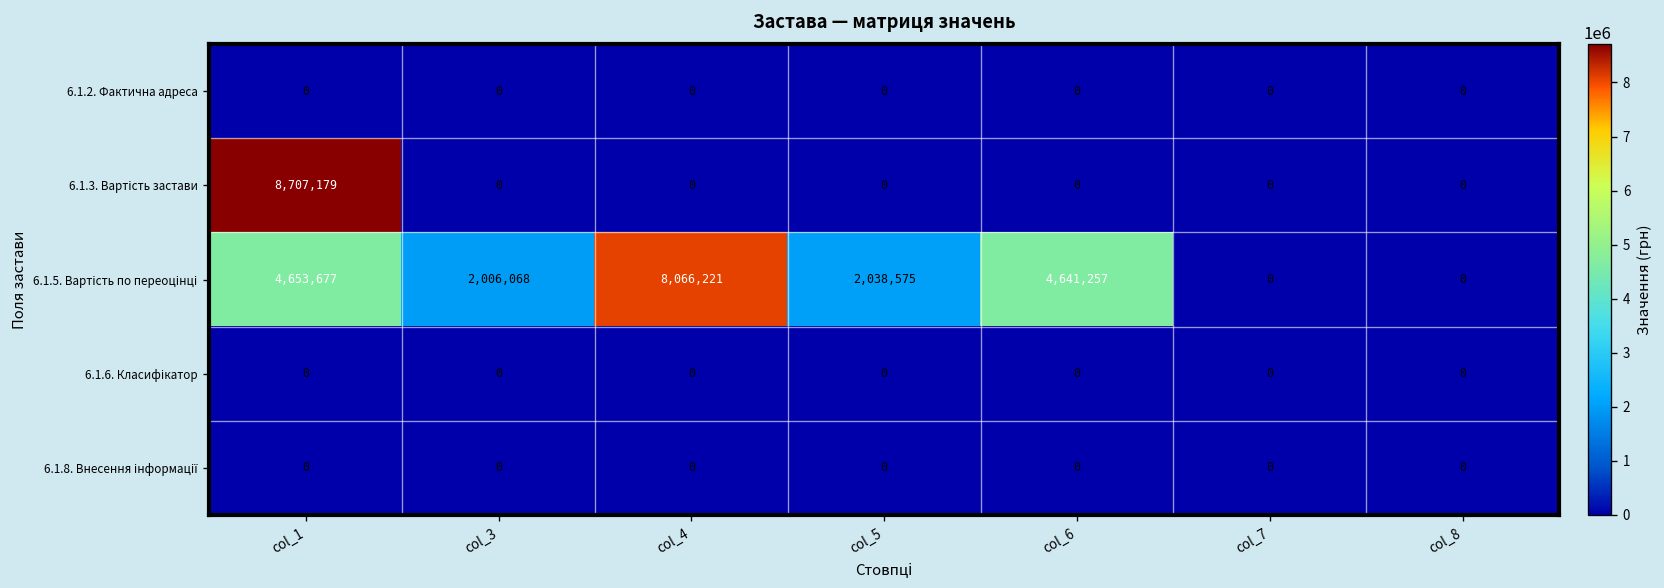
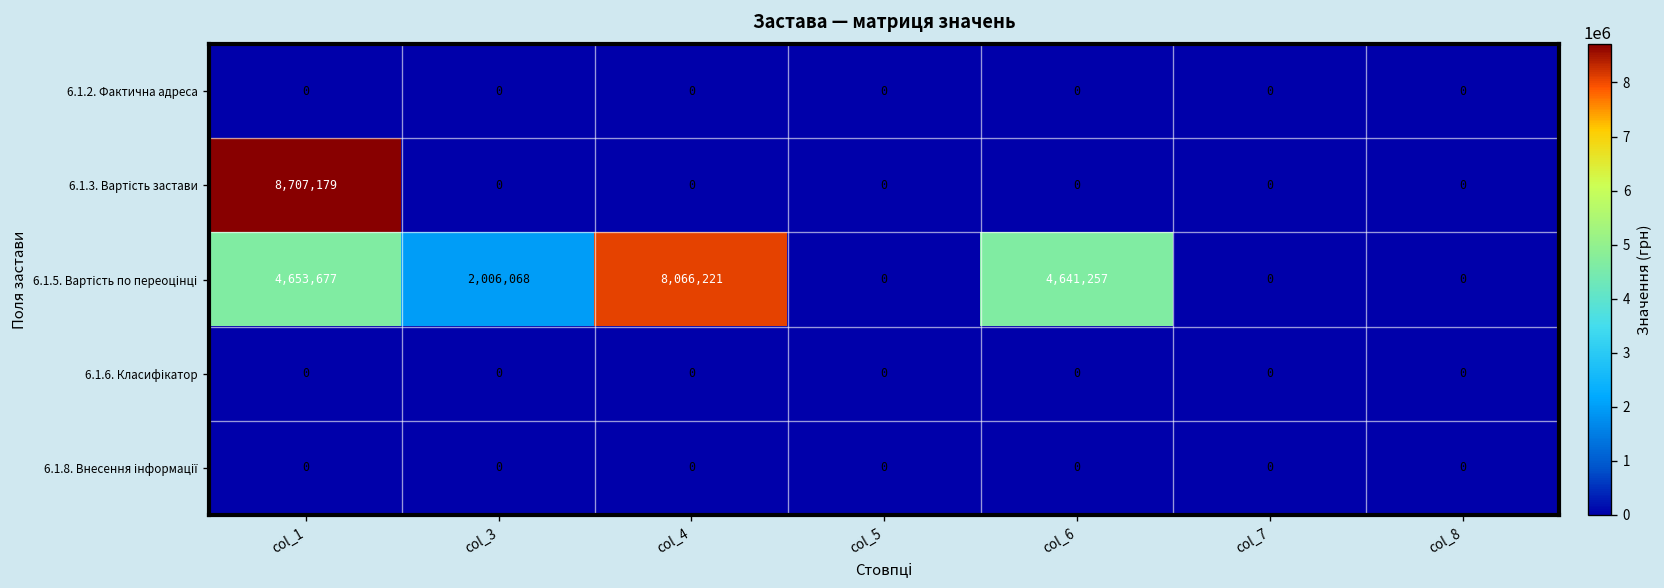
6.1.5. Вартість по переоцінці, col_5: 2,038,575 -> 0
